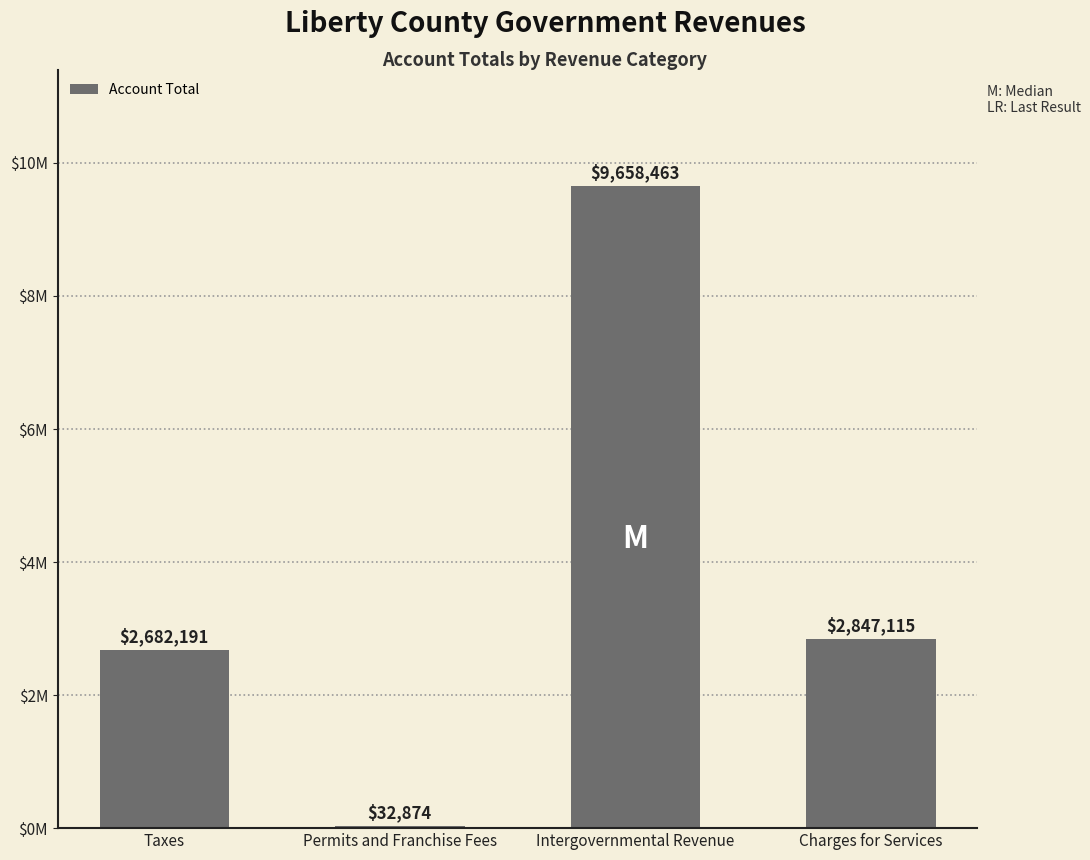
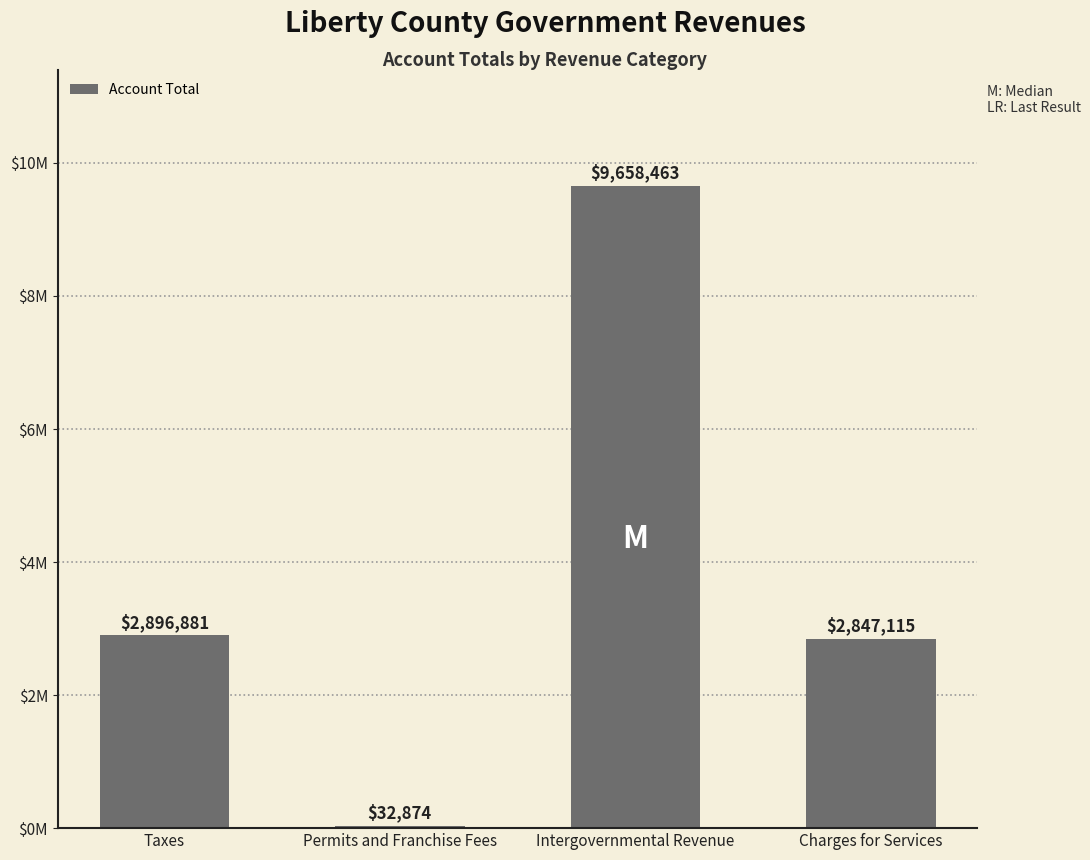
Taxes: $2,682,191 -> $2,896,881
